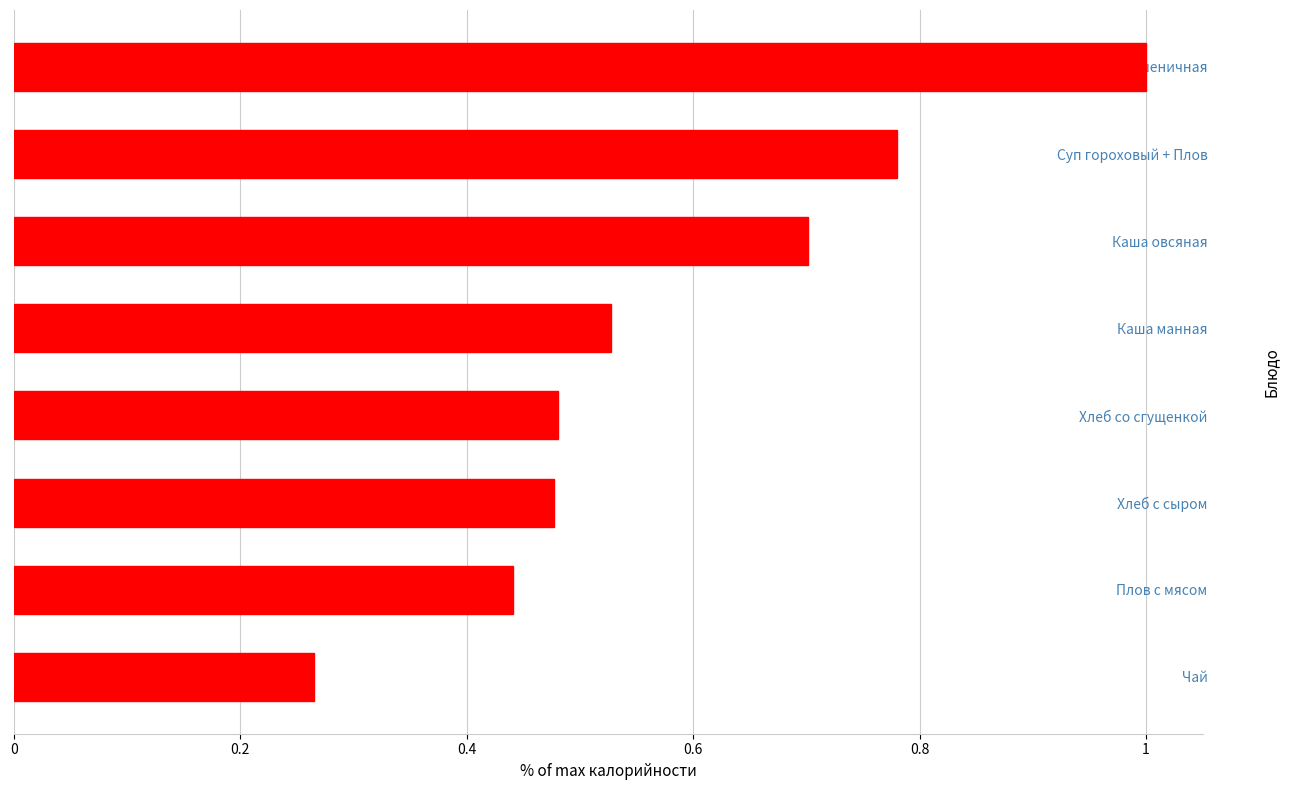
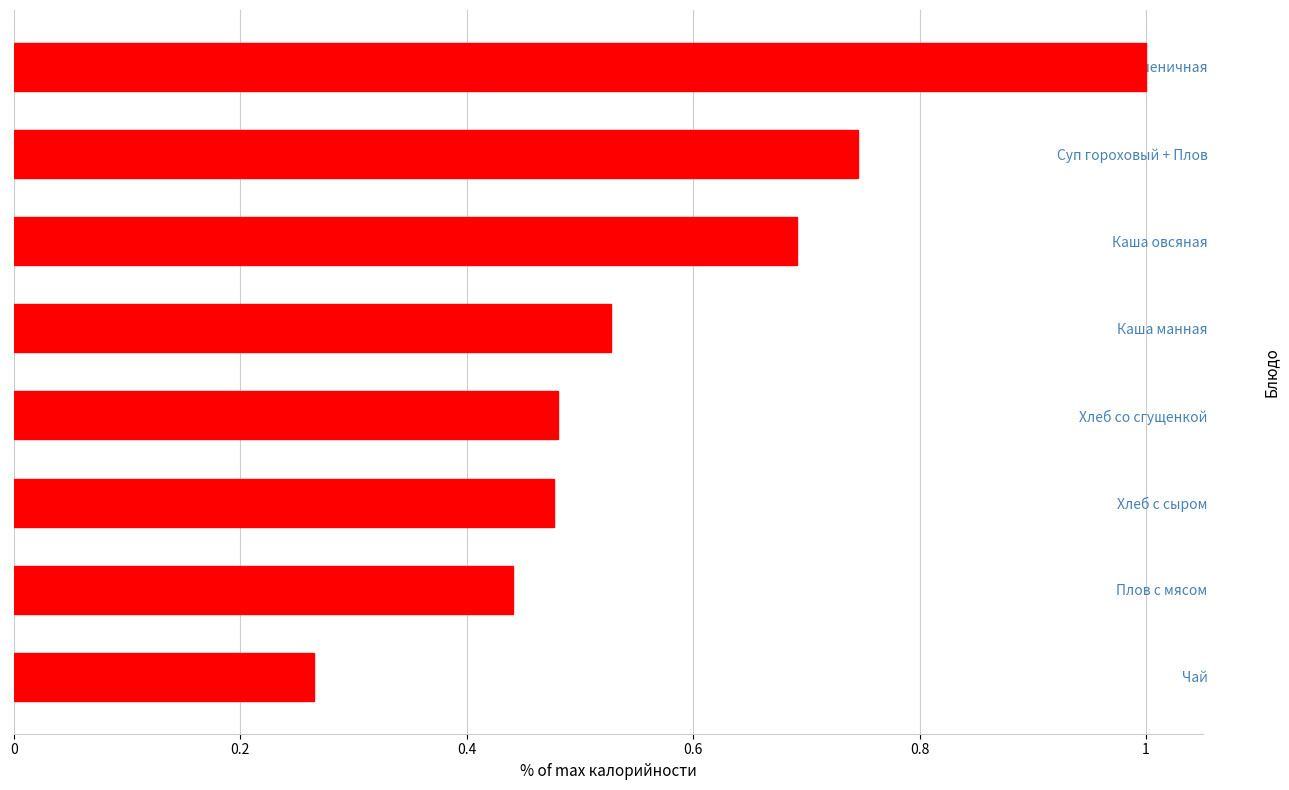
Суп гороховый + Плов: 0.780 -> 0.746
Каша овсяная: 0.701 -> 0.692
